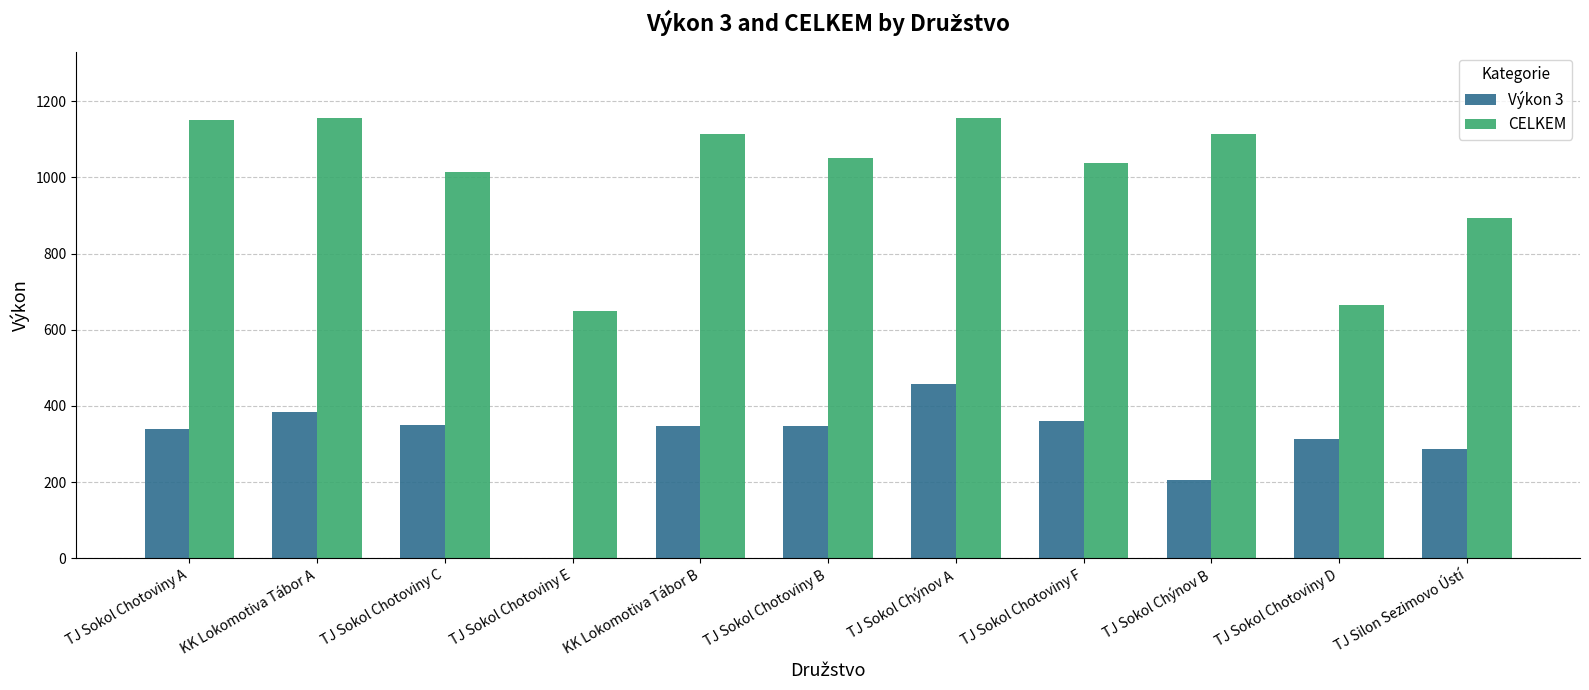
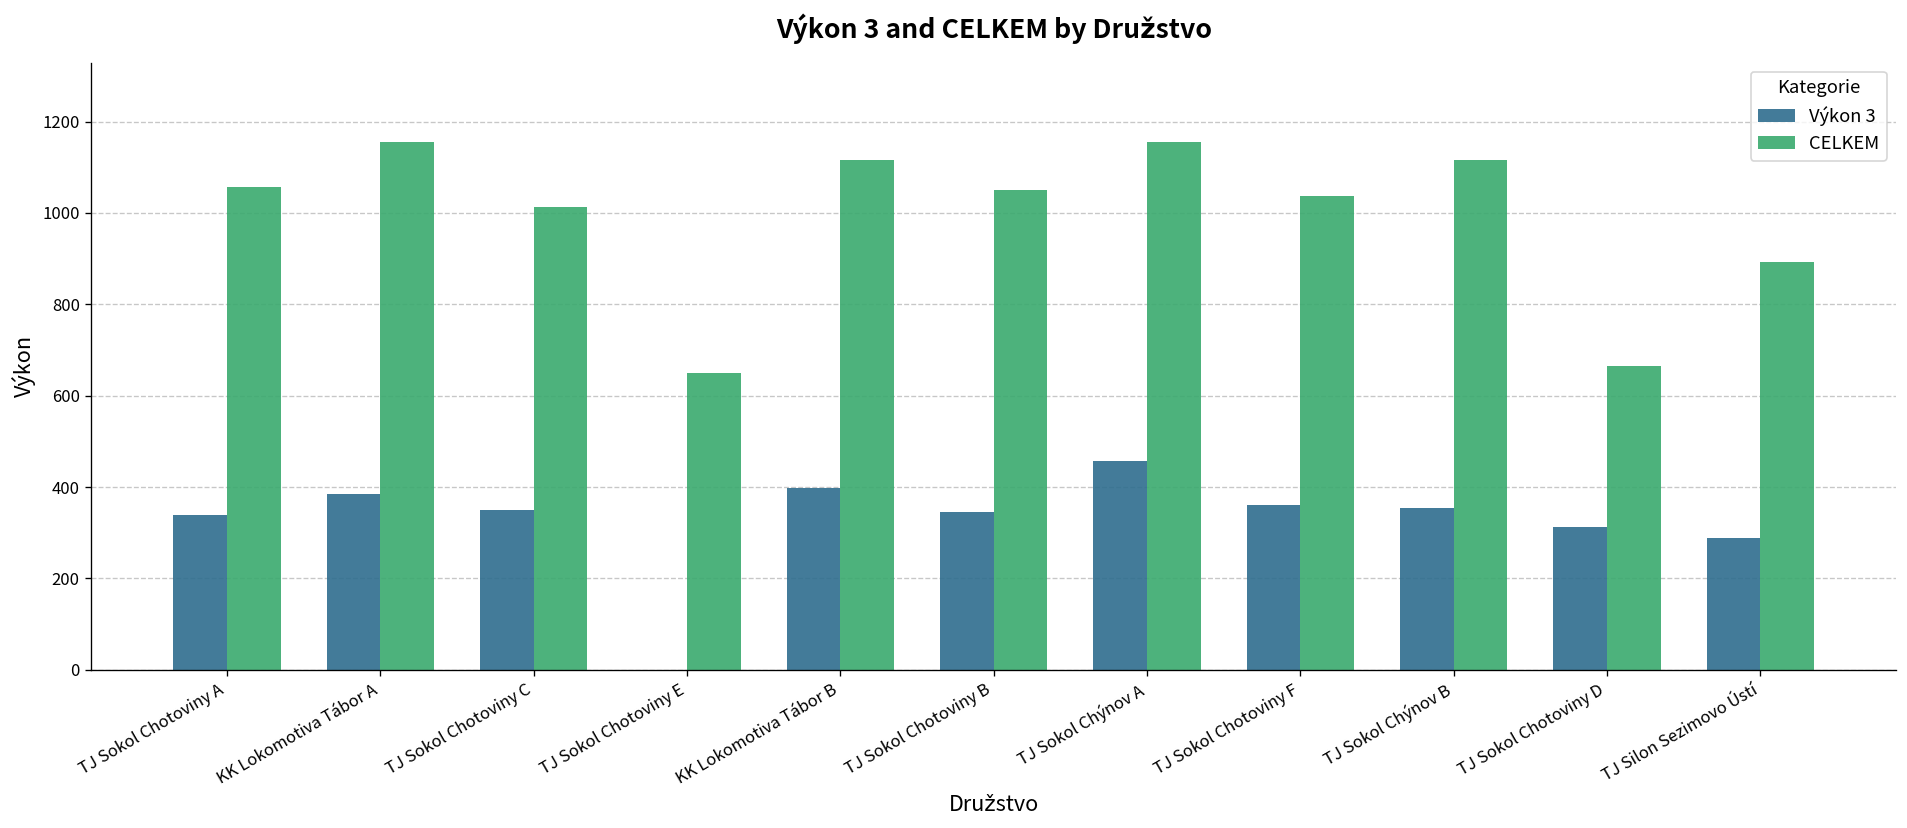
CELKEM, TJ Sokol Chotoviny A: 1150 -> 1060
Výkon 3, KK Lokomotiva Tábor B: 350 -> 400
Výkon 3, TJ Sokol Chýnov B: 210 -> 360
